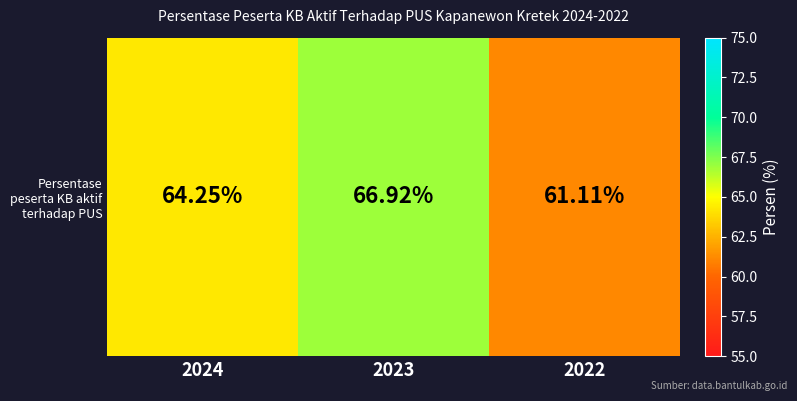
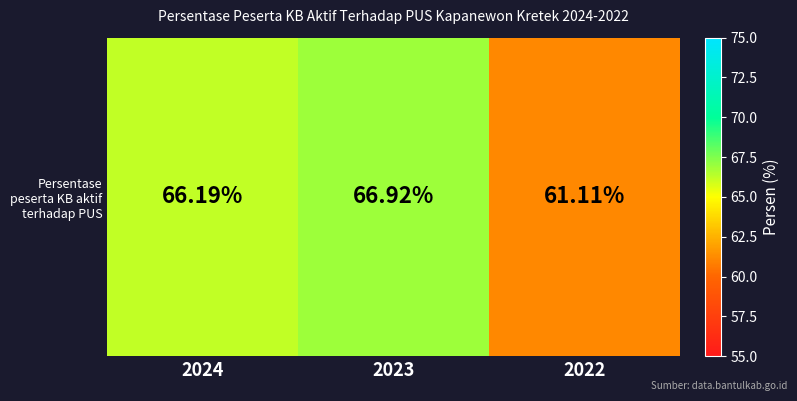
Persentase peserta KB aktif terhadap PUS, 2024: 64.25% -> 66.19%
